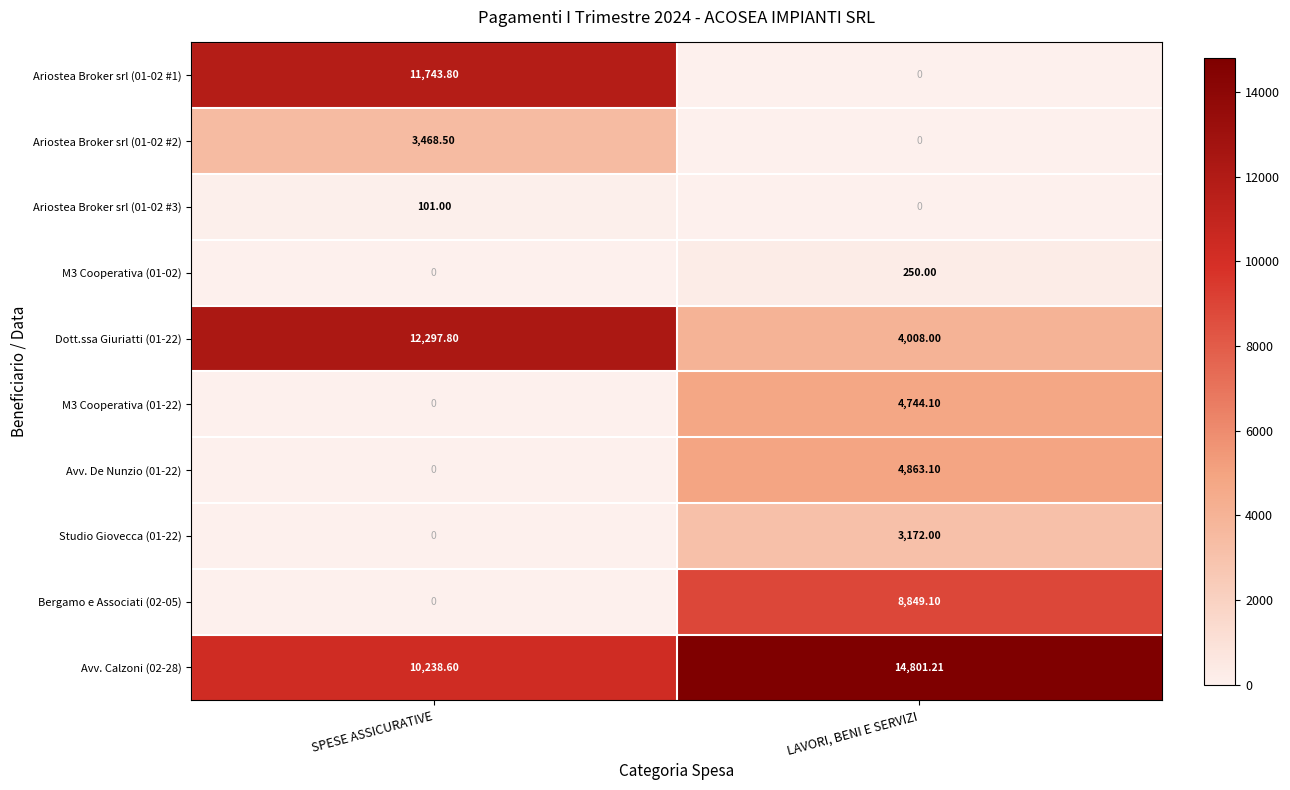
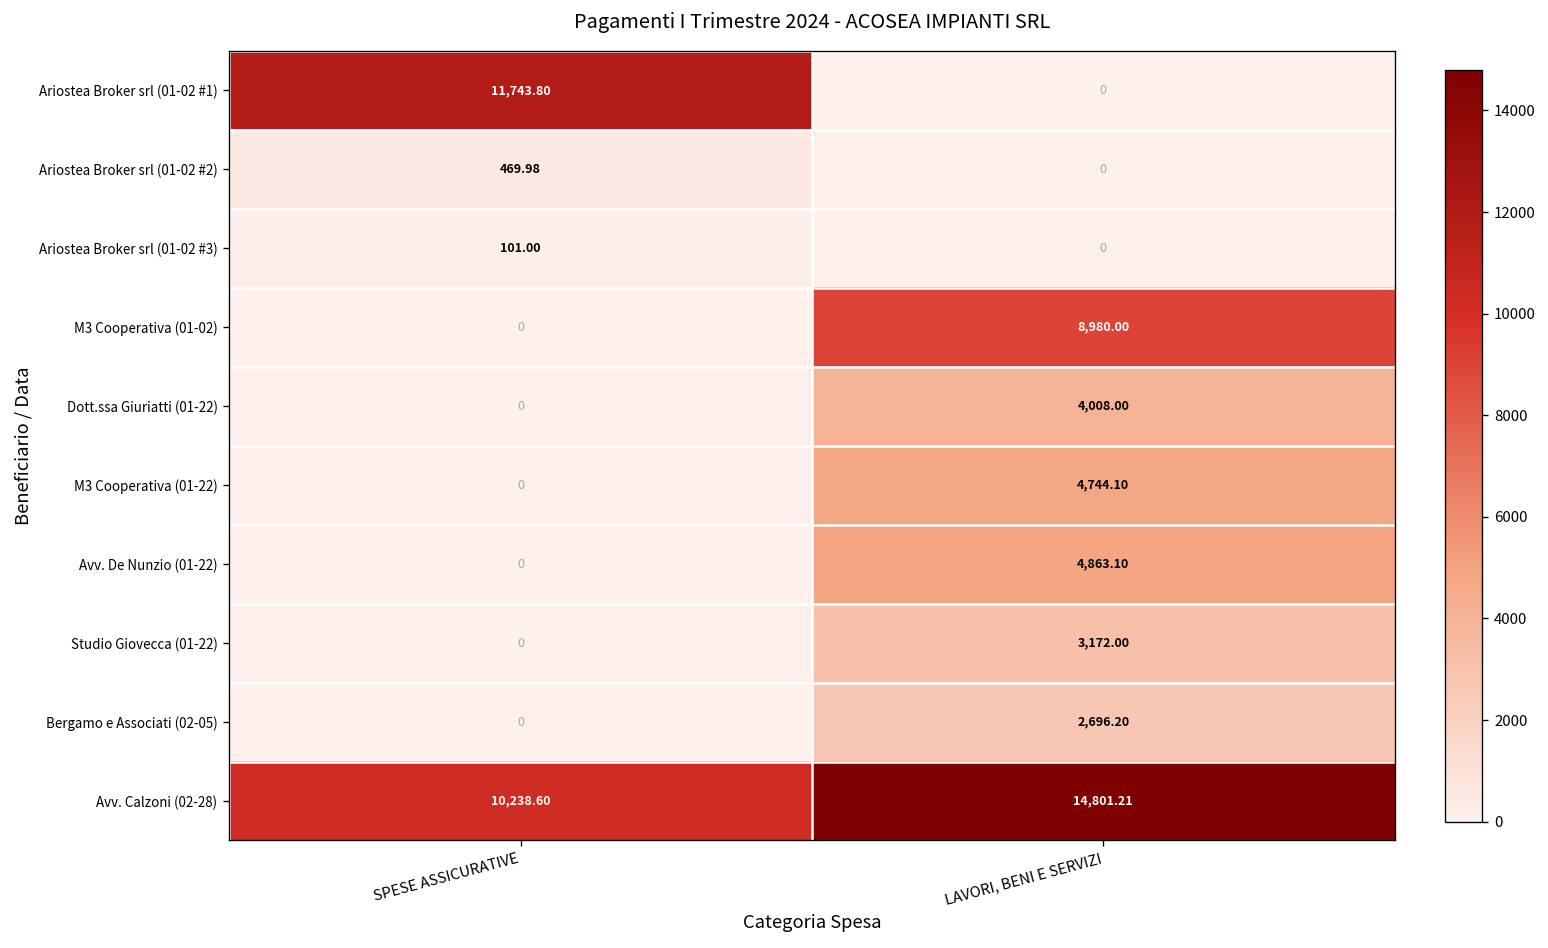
Ariostea Broker srl (01-02 #2), SPESE ASSICURATIVE: 3,468.50 -> 469.98
M3 Cooperativa (01-02), LAVORI, BENI E SERVIZI: 250.00 -> 8,980.00
Dott.ssa Giuriatti (01-22), SPESE ASSICURATIVE: 12,297.80 -> 0
Bergamo e Associati (02-05), LAVORI, BENI E SERVIZI: 8,849.10 -> 2,696.20
